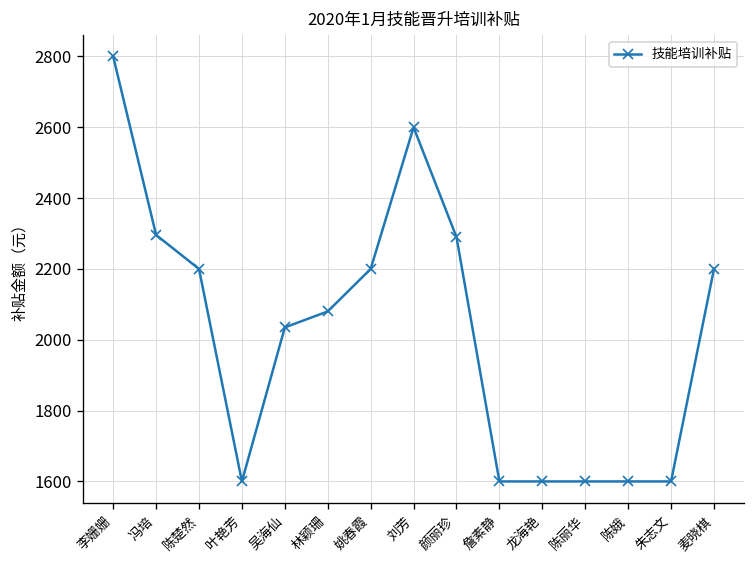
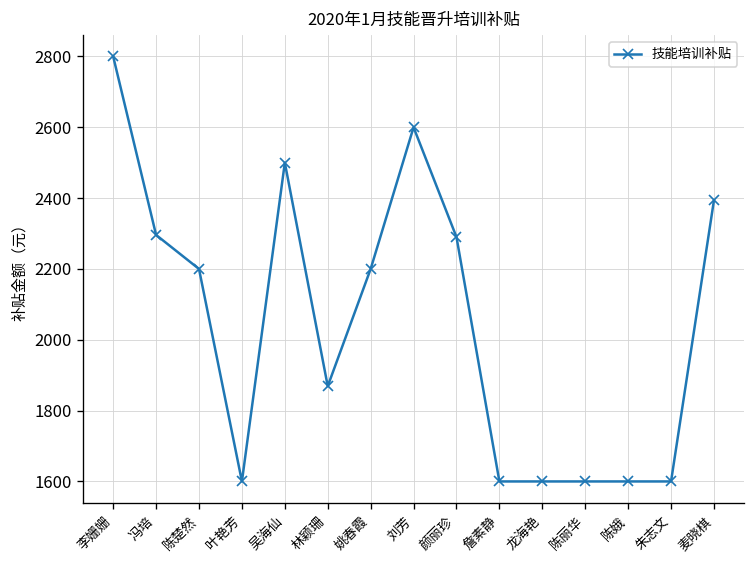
吴海仙: 2040 -> 2500
林颖珊: 2080 -> 1870
麦晓棋: 2200 -> 2390
